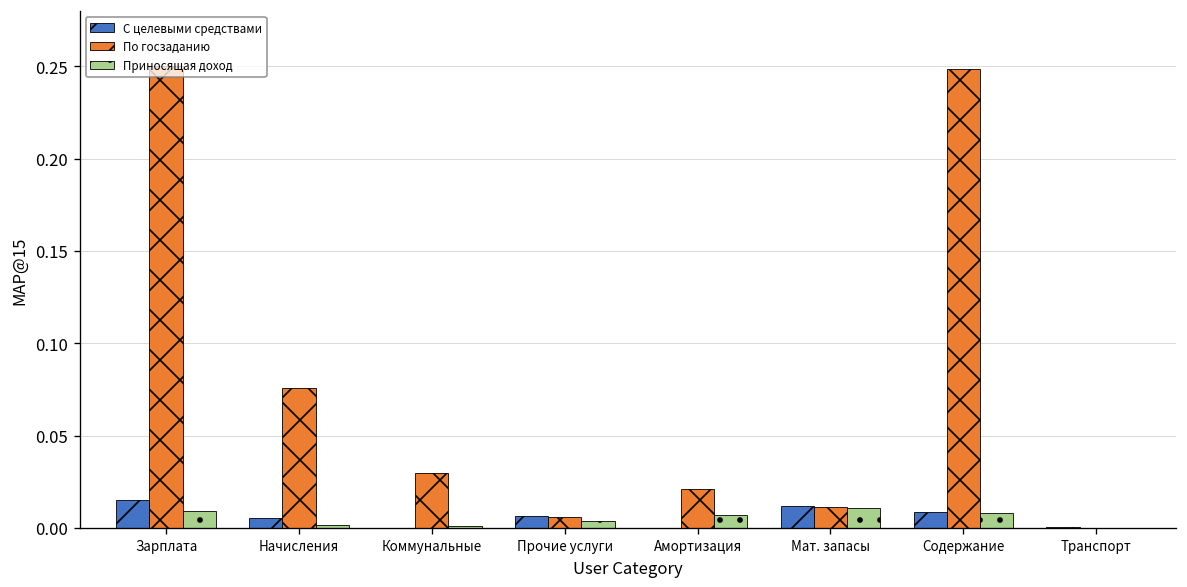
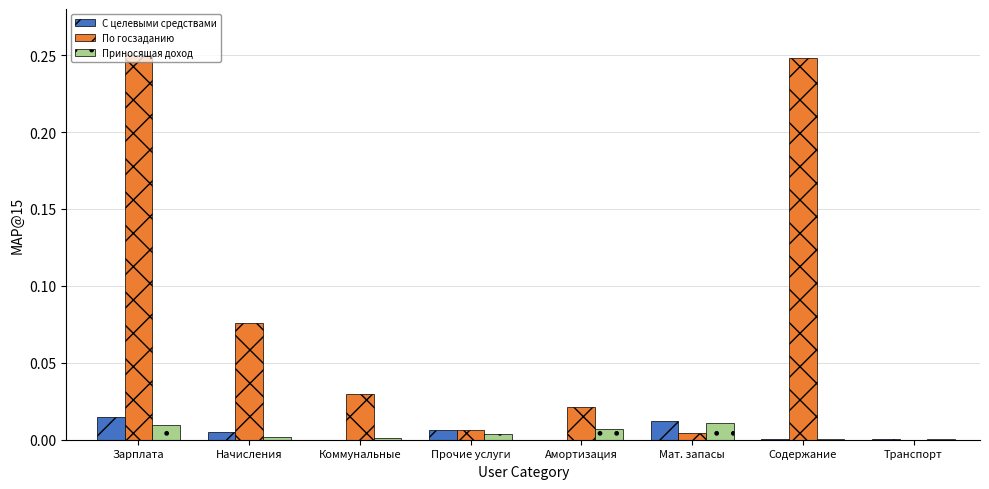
По госзаданию, Мат. запасы: 0.011 -> 0.005
С целевыми средствами, Содержание: 0.009 -> 0.001
Приносящая доход, Содержание: 0.008 -> 0.001
